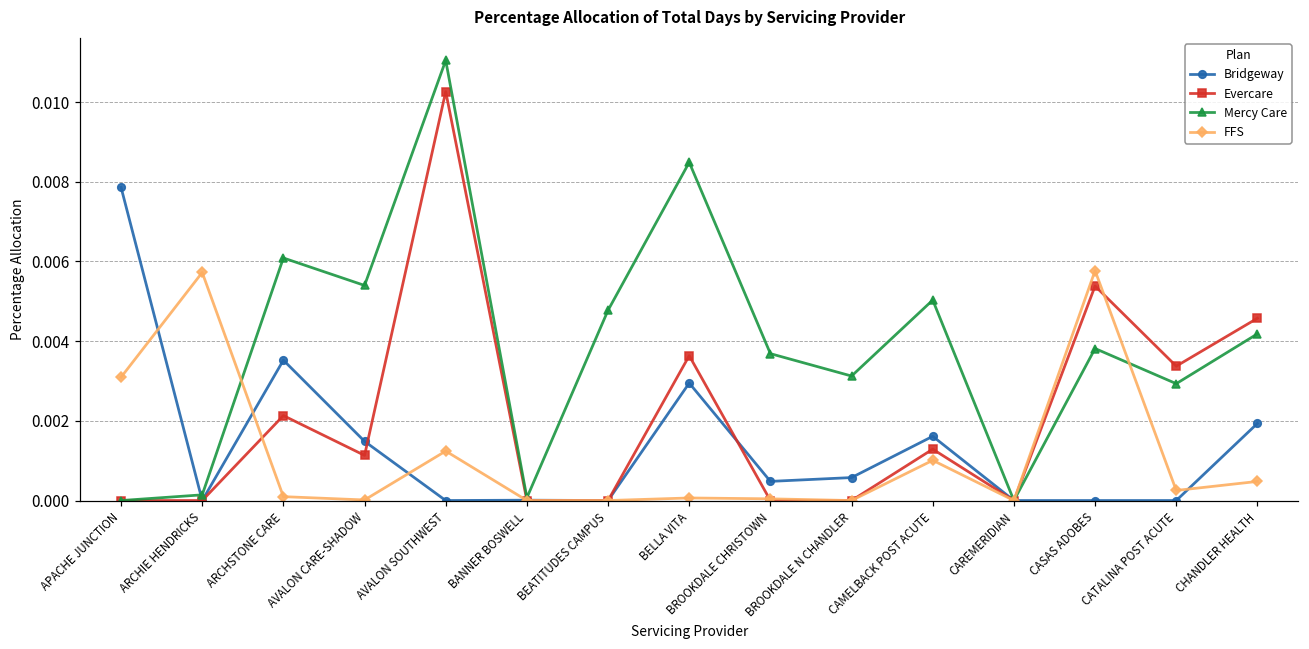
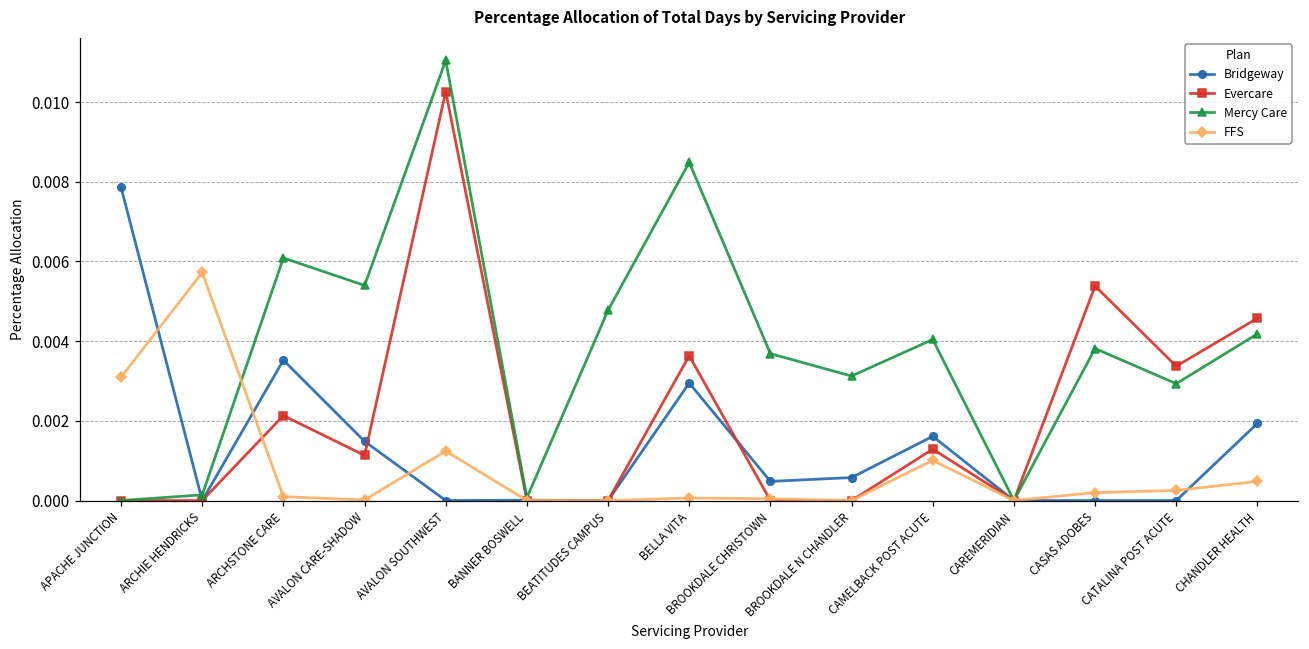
Mercy Care, CAMELBACK POST ACUTE: 0.0050 -> 0.0040
FFS, CASAS ADOBES: 0.0058 -> 0.0002
